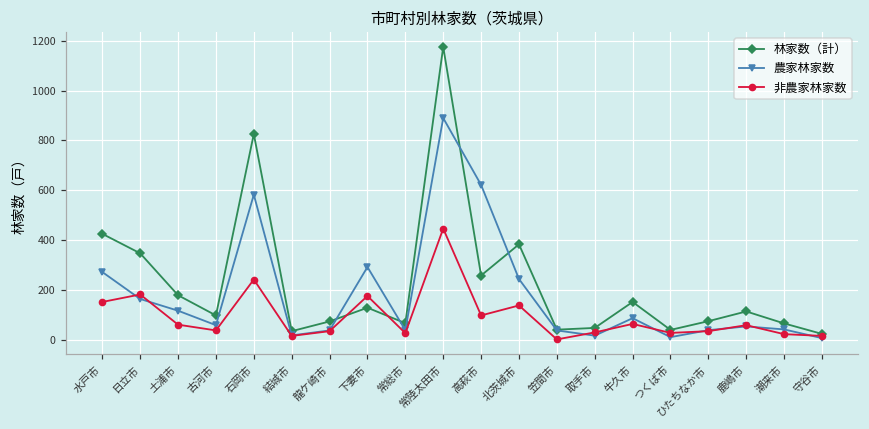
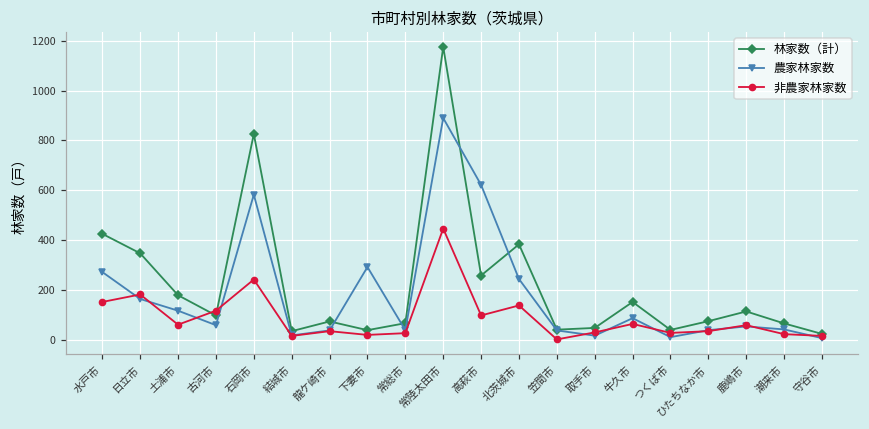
非農家林家数, 古河市: 40 -> 120
林家数（計）, 下妻市: 130 -> 40
非農家林家数, 下妻市: 180 -> 20
